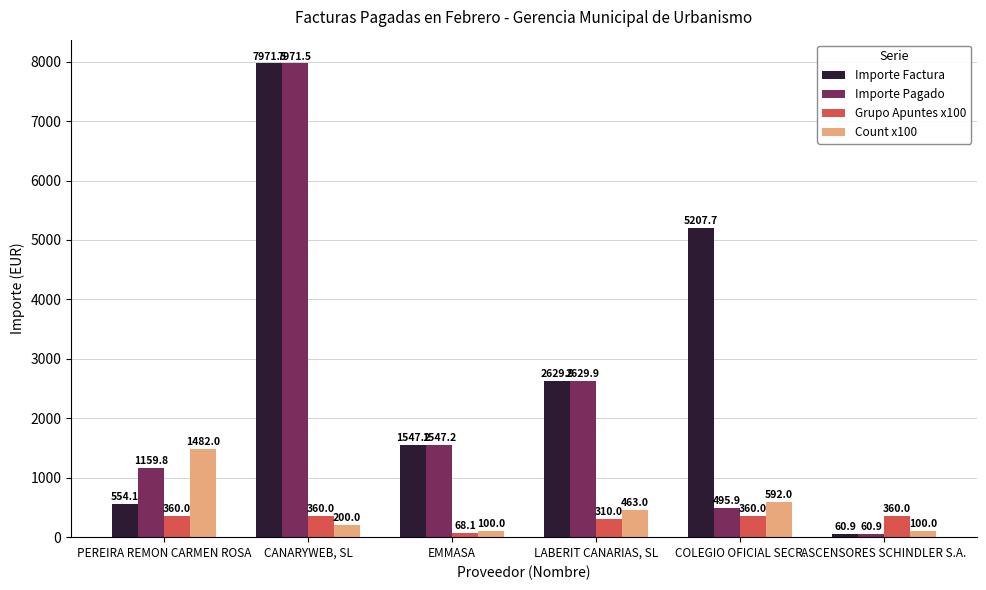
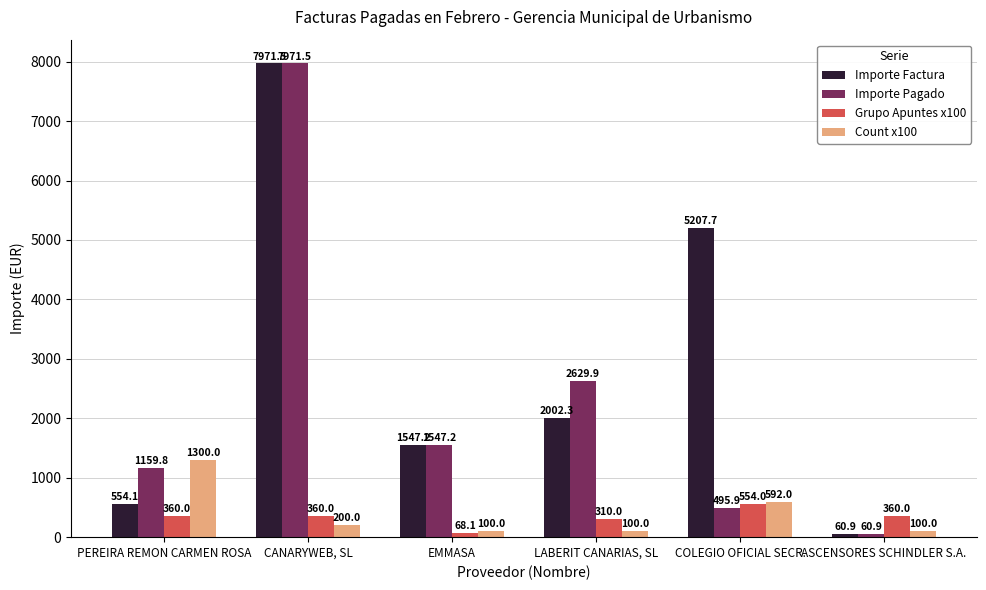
Count x100, PEREIRA REMON CARMEN ROSA: 1482.0 -> 1300.0
Importe Factura, LABERIT CANARIAS, SL: 2629.9 -> 2002.3
Count x100, LABERIT CANARIAS, SL: 463.0 -> 100.0
Grupo Apuntes x100, COLEGIO OFICIAL SECR.: 360.0 -> 554.0
